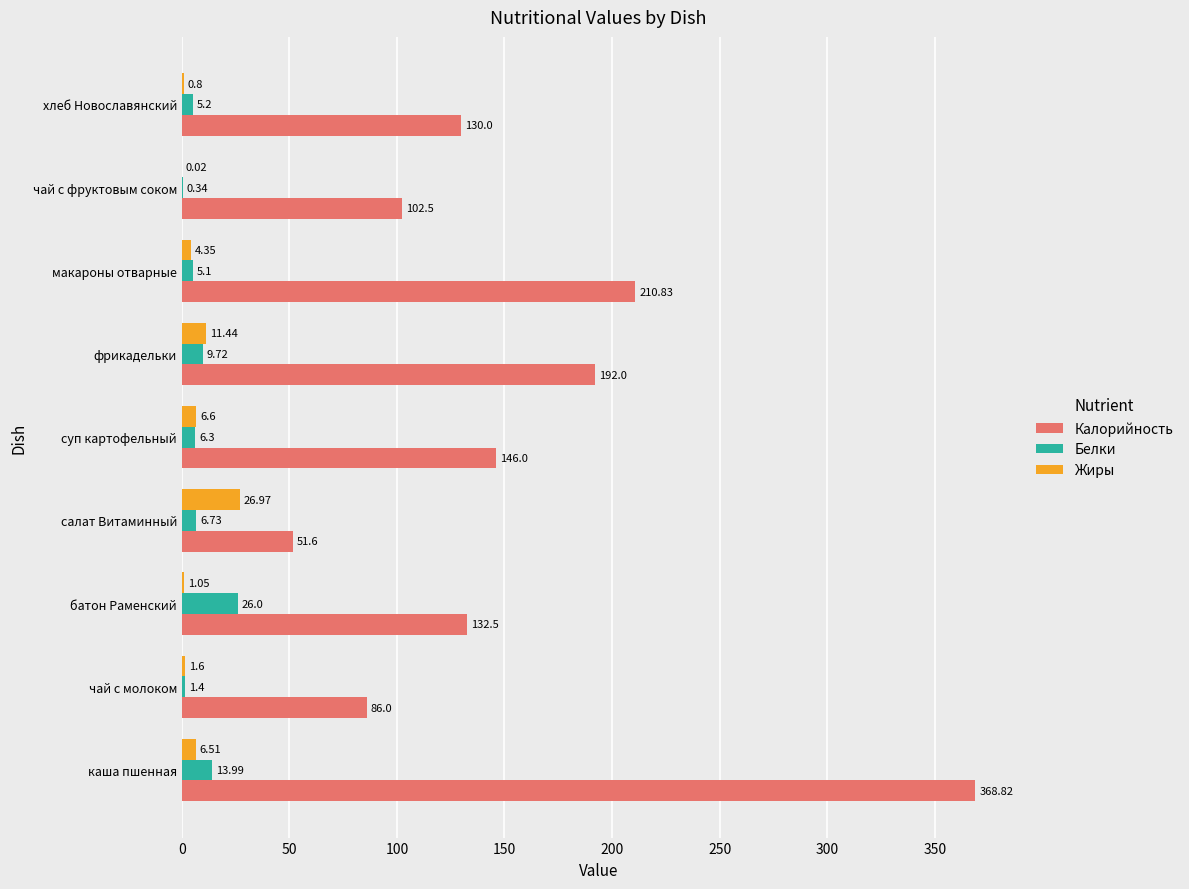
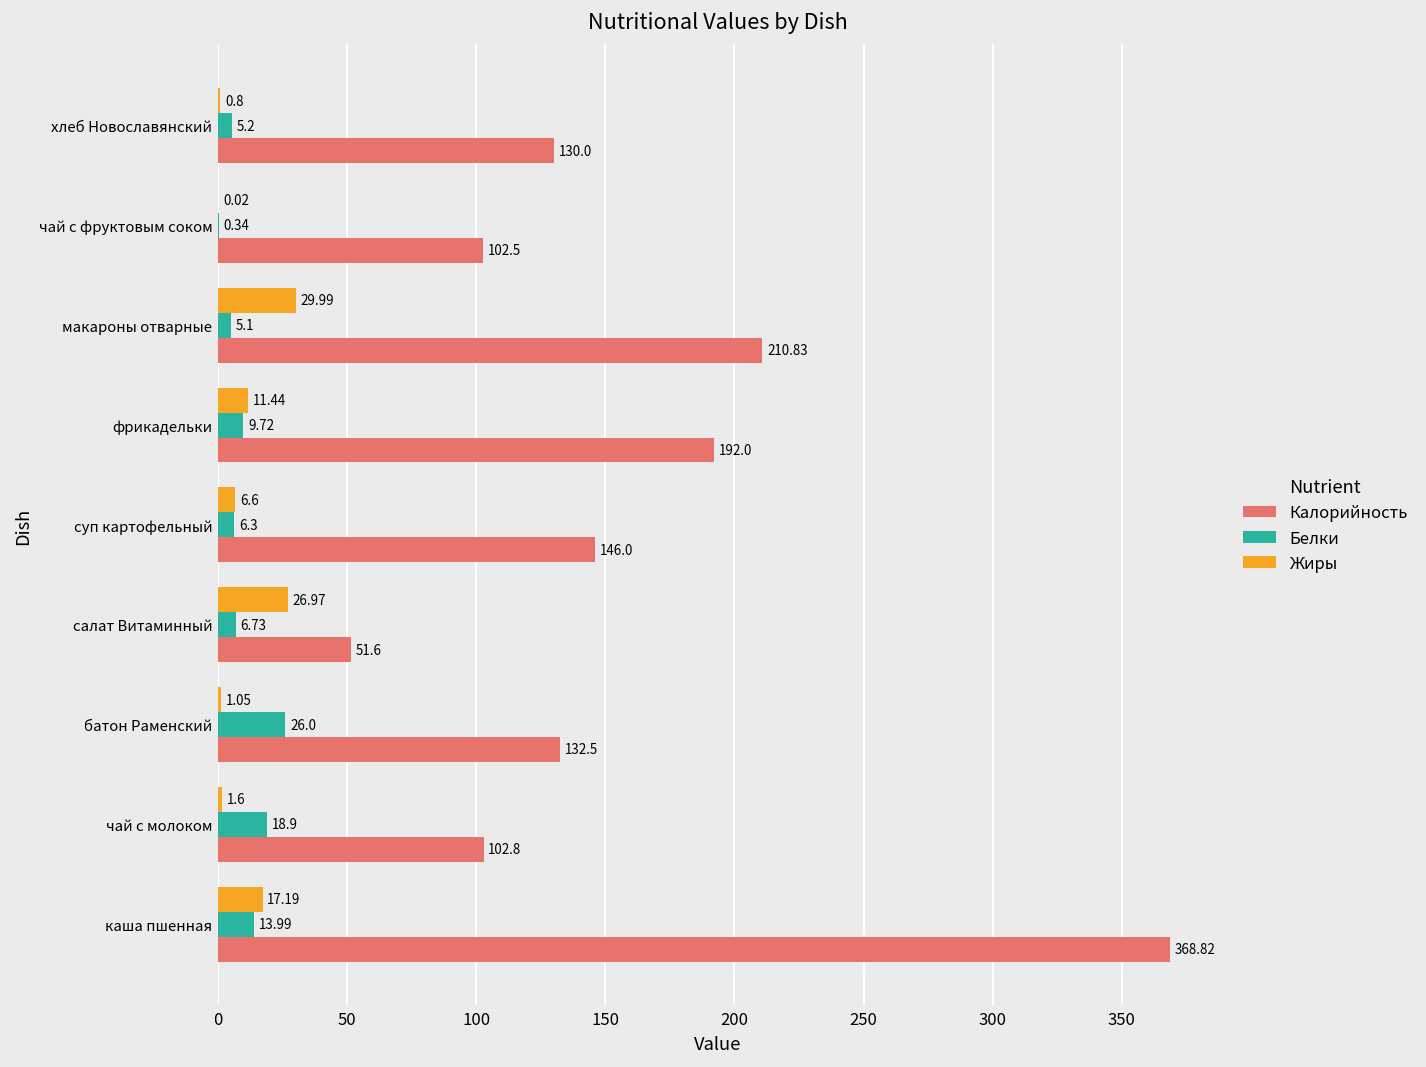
Жиры, макароны отварные: 4.35 -> 29.99
Белки, чай с молоком: 1.4 -> 18.9
Калорийность, чай с молоком: 86.0 -> 102.8
Жиры, каша пшенная: 6.51 -> 17.19
